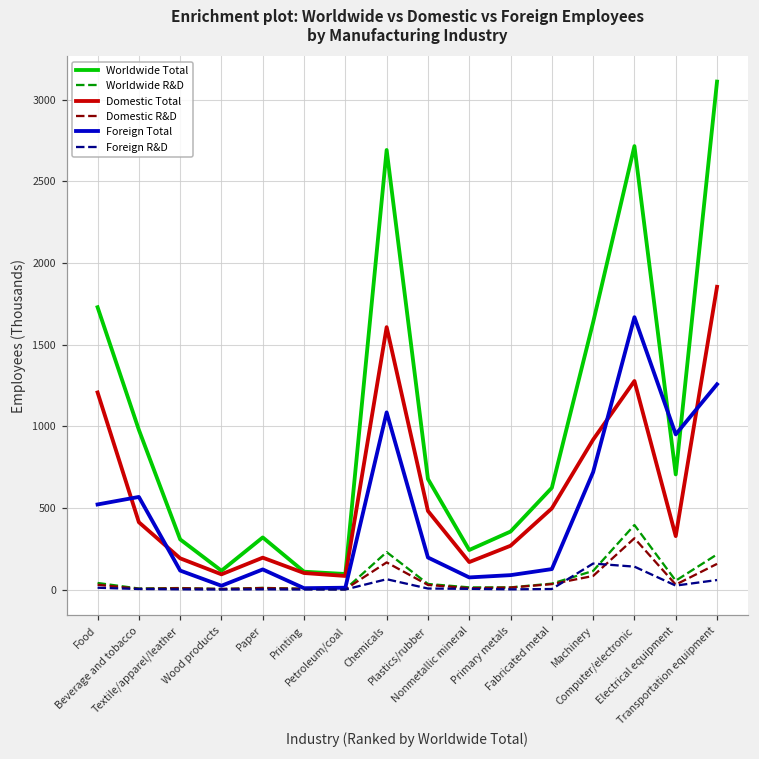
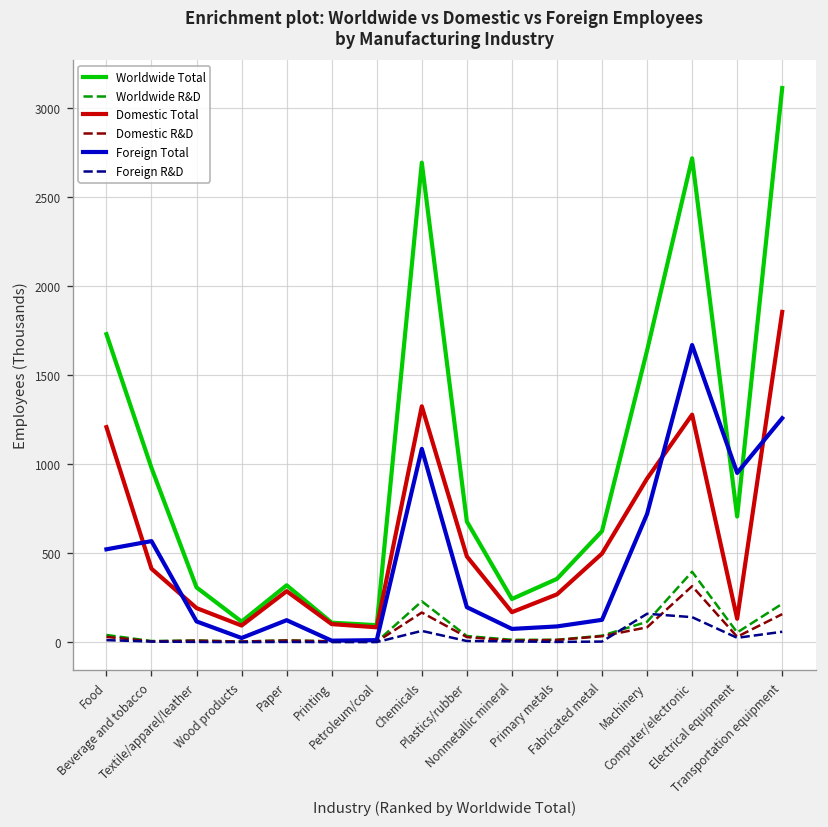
Domestic Total, Paper: 200 -> 290
Domestic Total, Chemicals: 1610 -> 1320
Domestic Total, Electrical equipment: 330 -> 130
